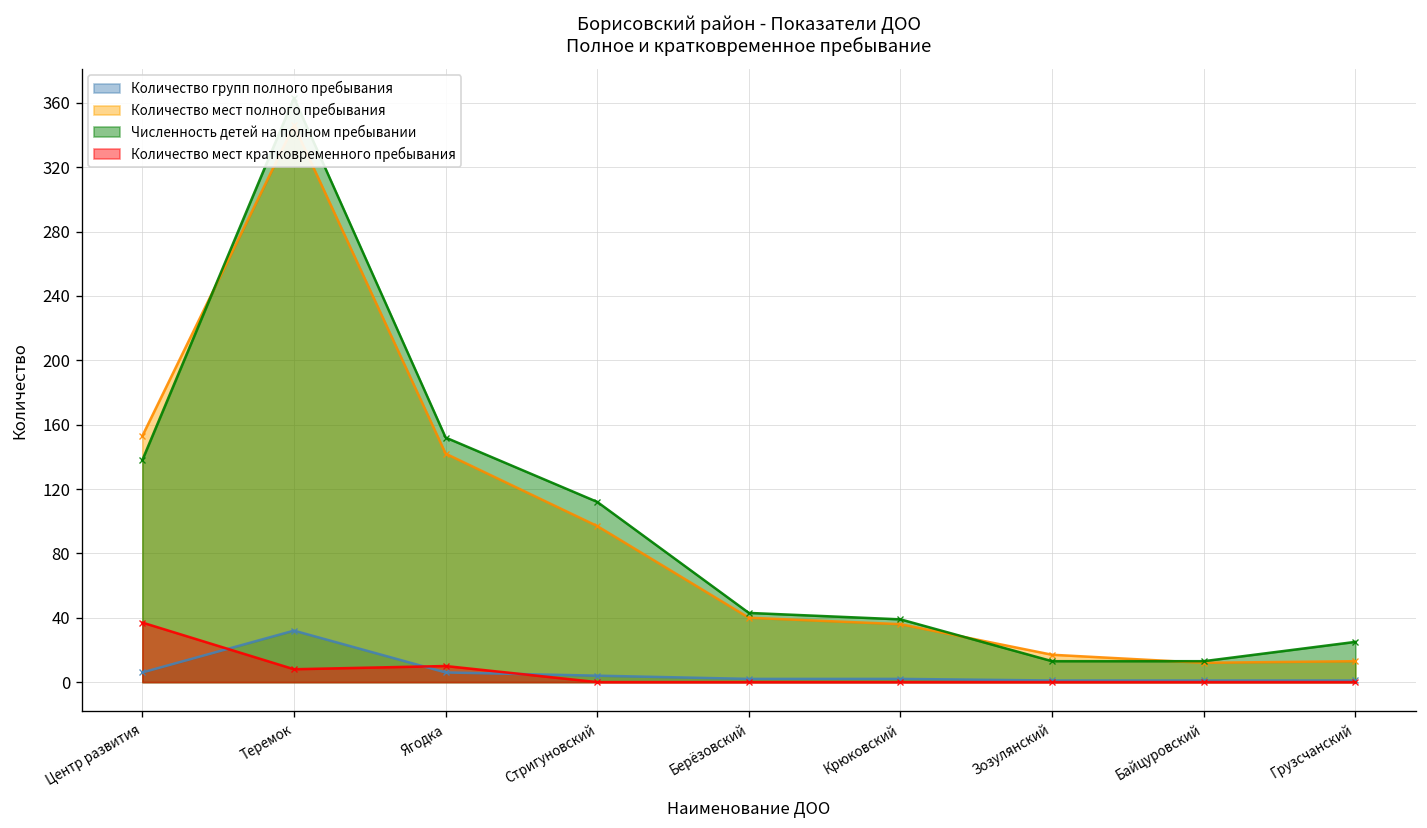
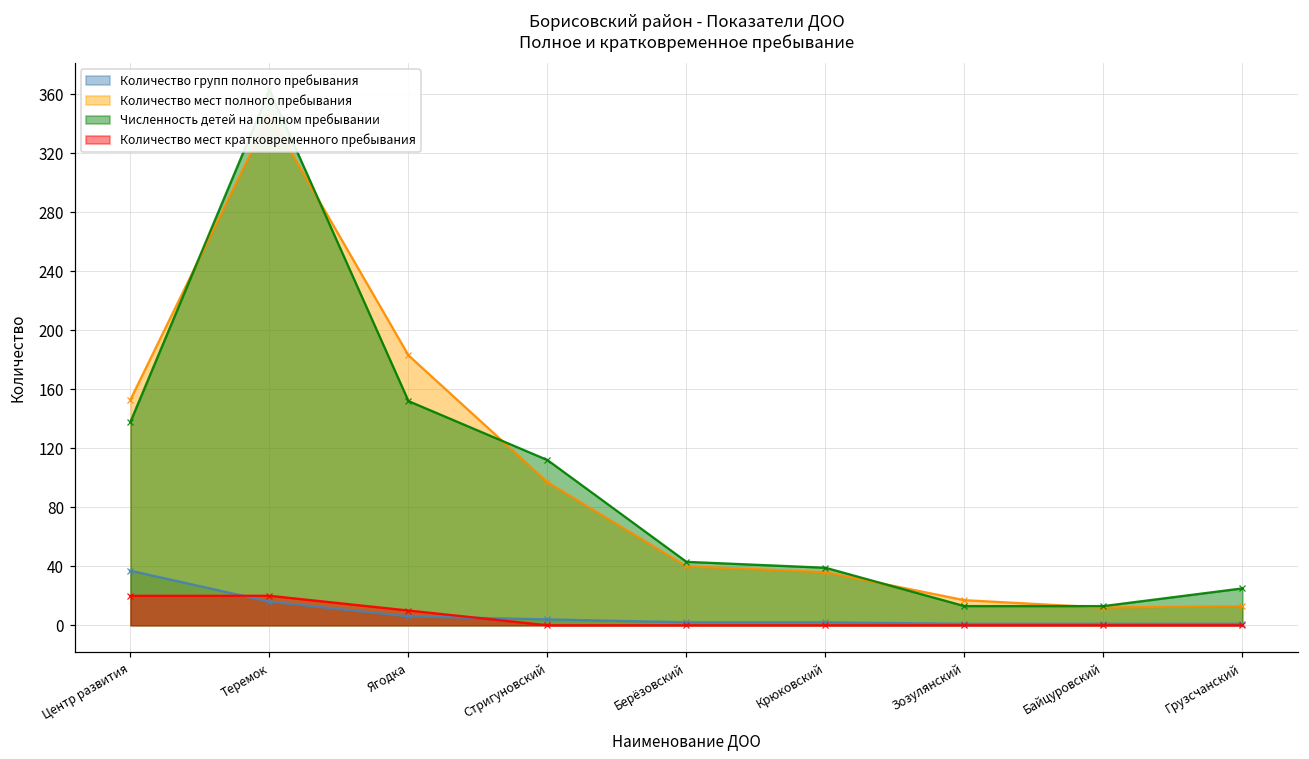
Количество групп полного пребывания, Центр развития: 6 -> 37
Количество мест кратковременного пребывания, Центр развития: 37 -> 20
Количество групп полного пребывания, Теремок: 32 -> 16
Количество мест кратковременного пребывания, Теремок: 8 -> 20
Количество мест полного пребывания, Ягодка: 142 -> 183
